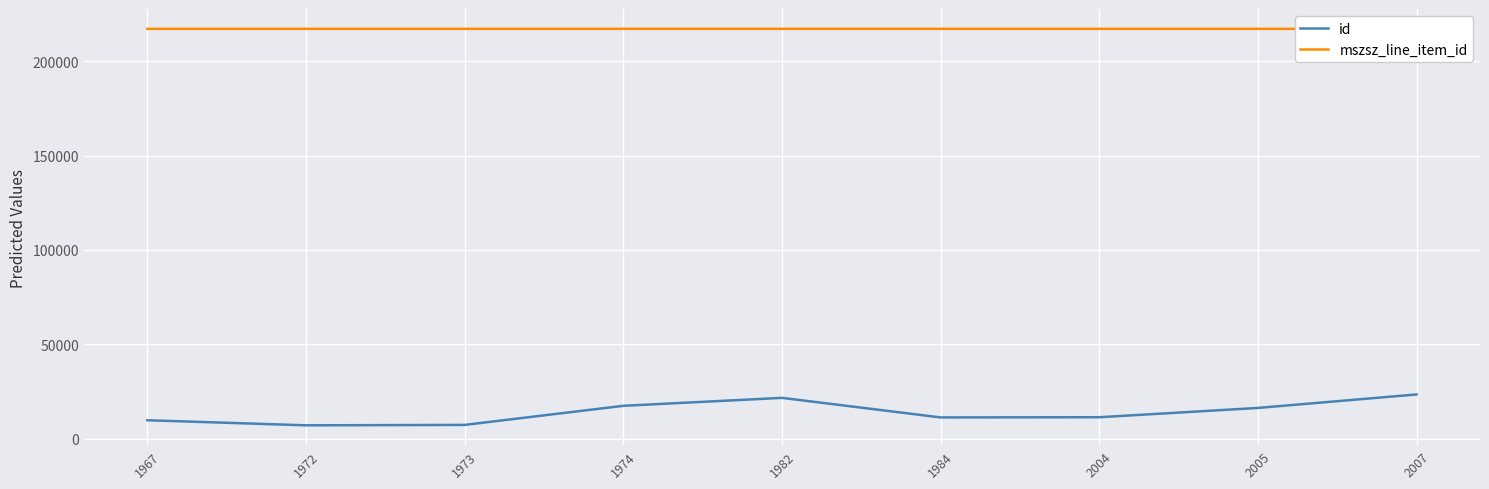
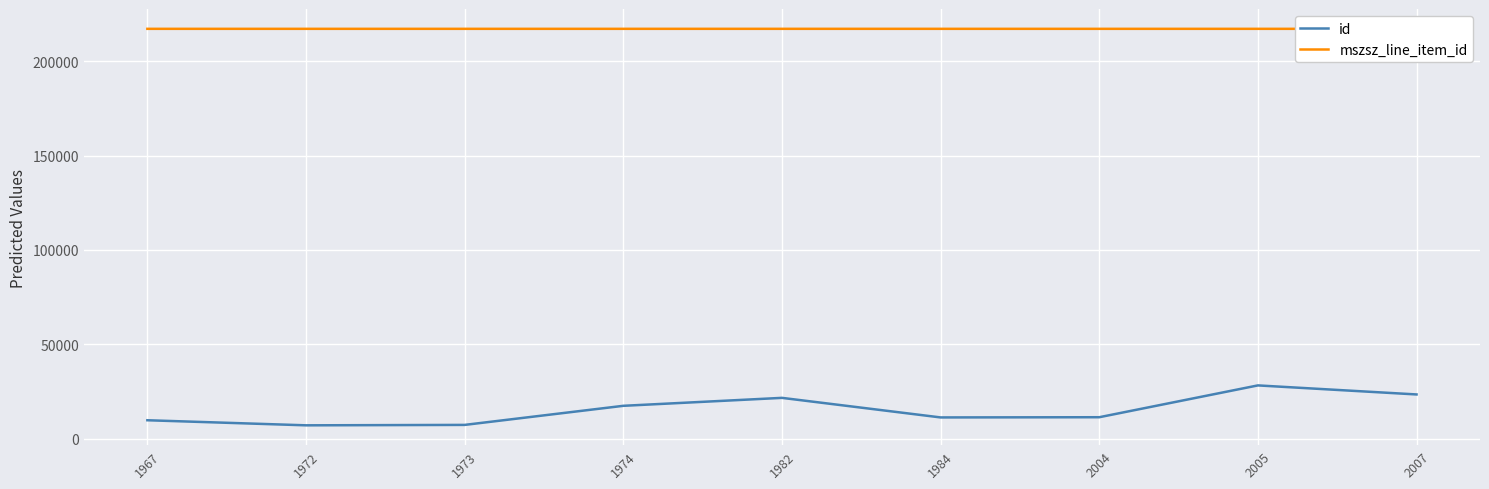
id, 2005: 16000 -> 28000
